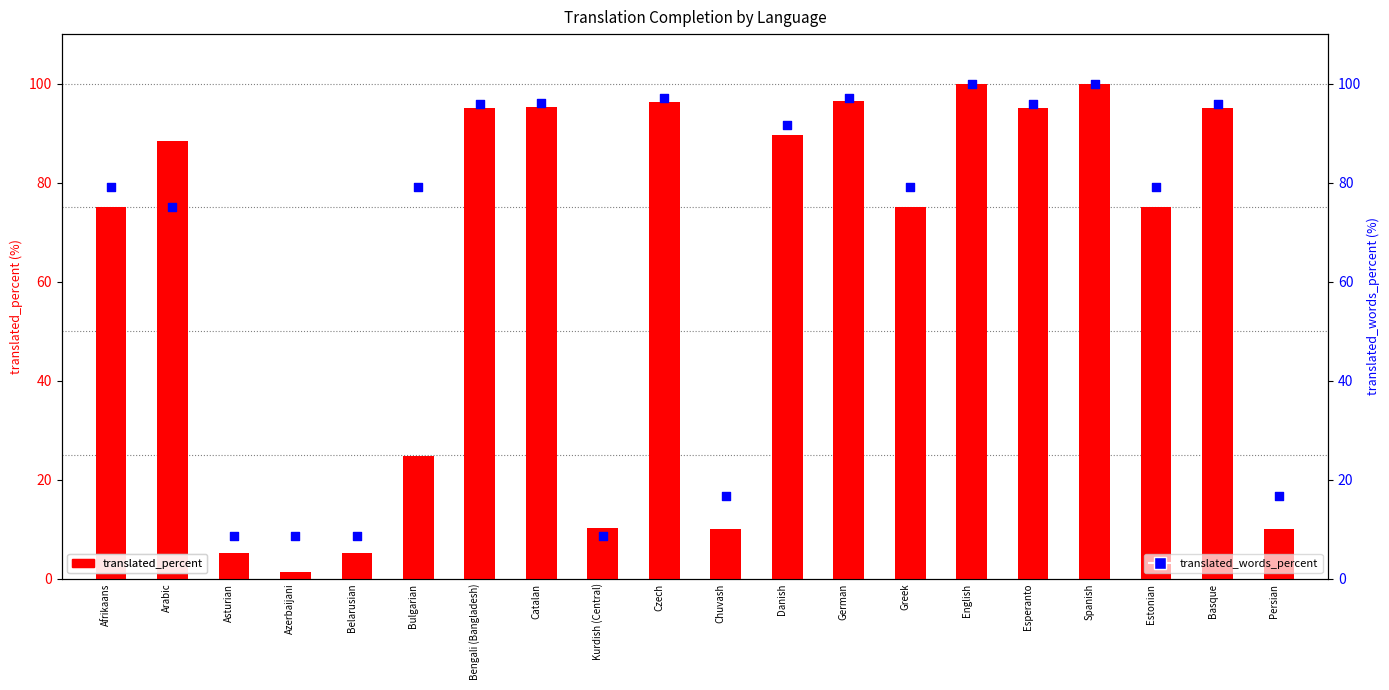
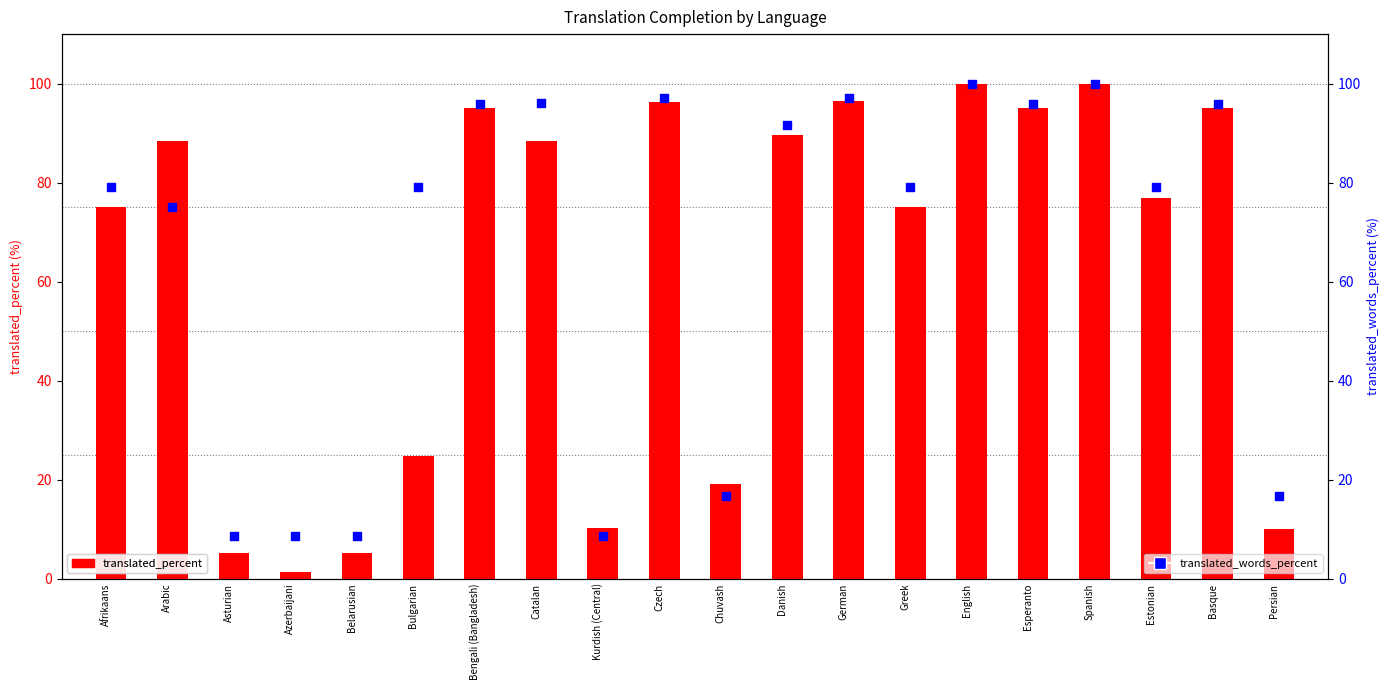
translated_percent, Catalan: 95 -> 89
translated_percent, Chuvash: 10 -> 19
translated_percent, Estonian: 75 -> 77
